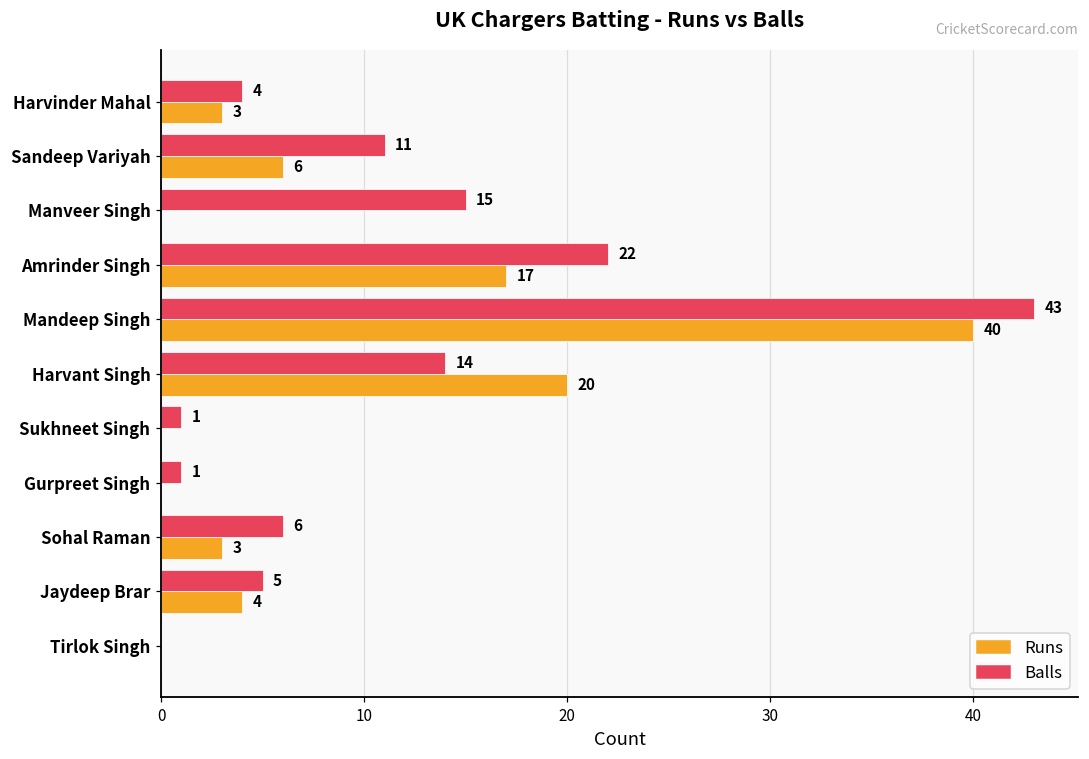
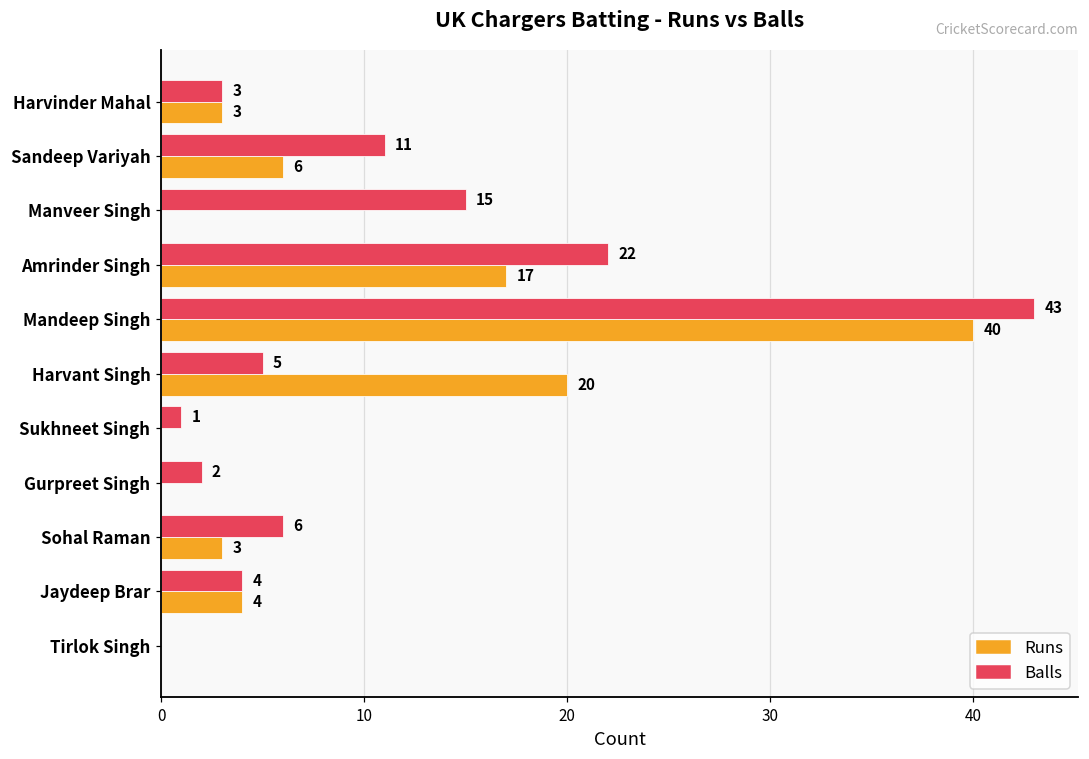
Balls, Harvinder Mahal: 4 -> 3
Balls, Harvant Singh: 14 -> 5
Balls, Gurpreet Singh: 1 -> 2
Balls, Jaydeep Brar: 5 -> 4
